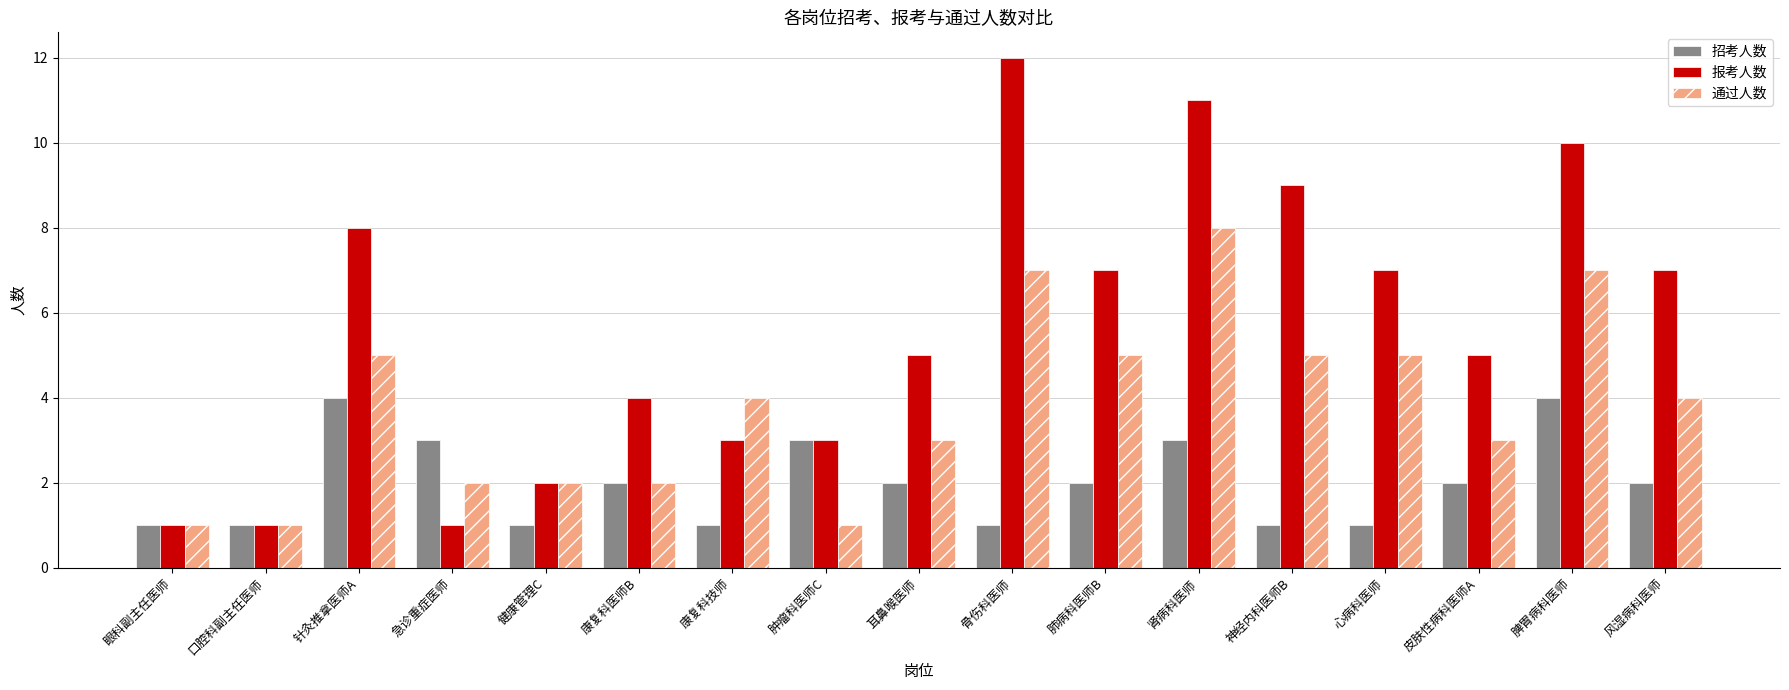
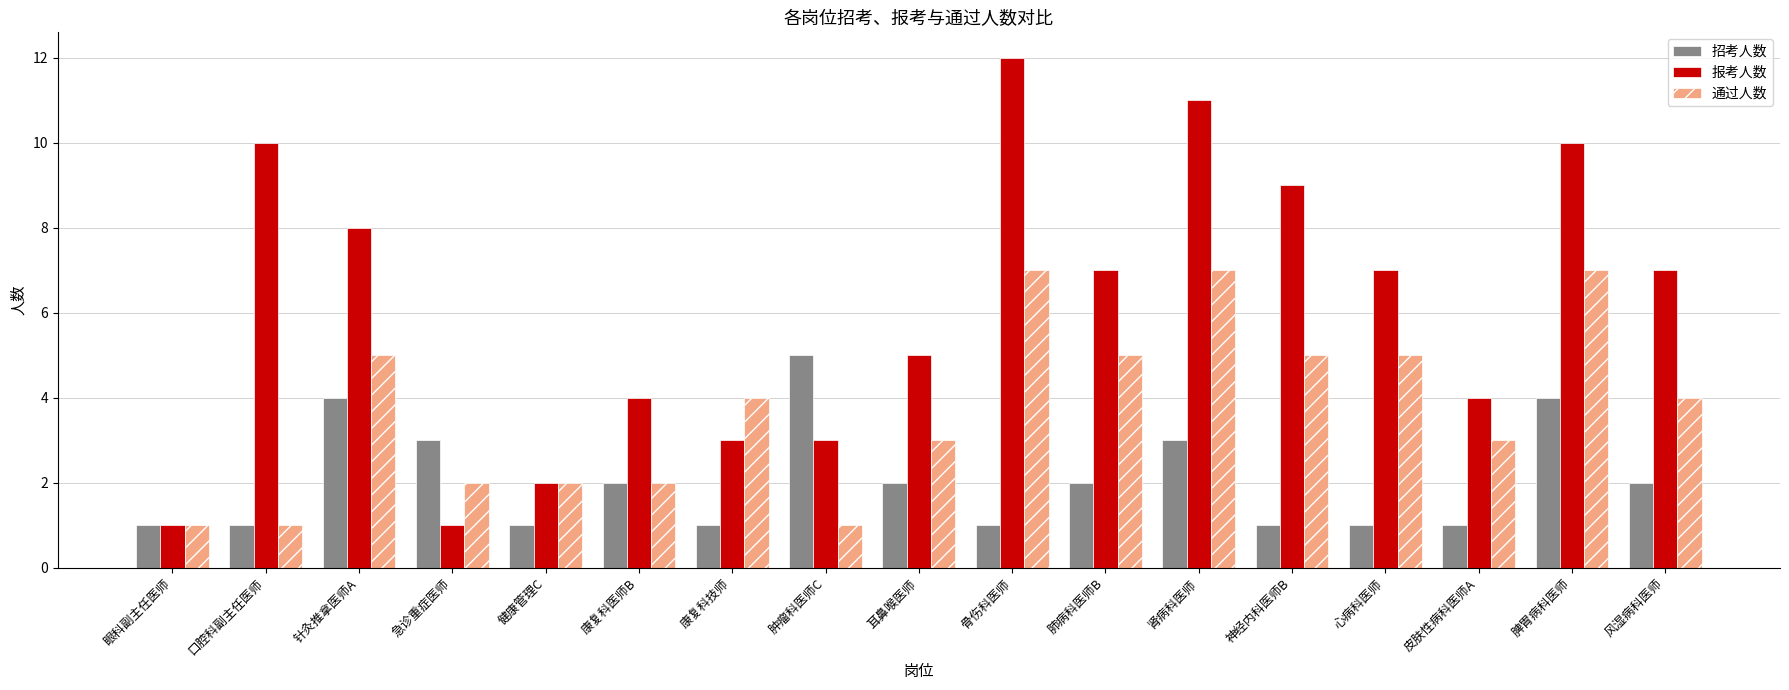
报考人数, 口腔科副主任医师: 1 -> 10
招考人数, 肿瘤科医师C: 3 -> 5
通过人数, 肾病科医师: 8 -> 7
招考人数, 皮肤性病科医师A: 2 -> 1
报考人数, 皮肤性病科医师A: 5 -> 4
